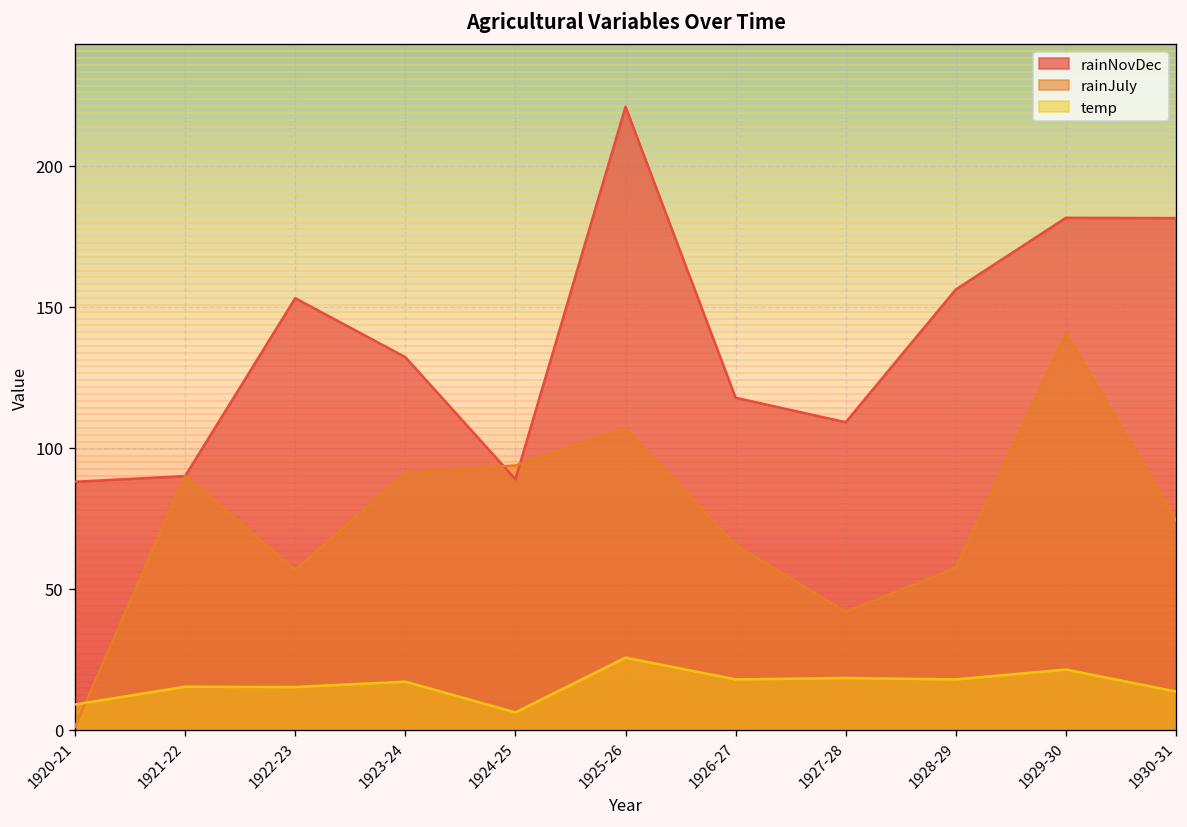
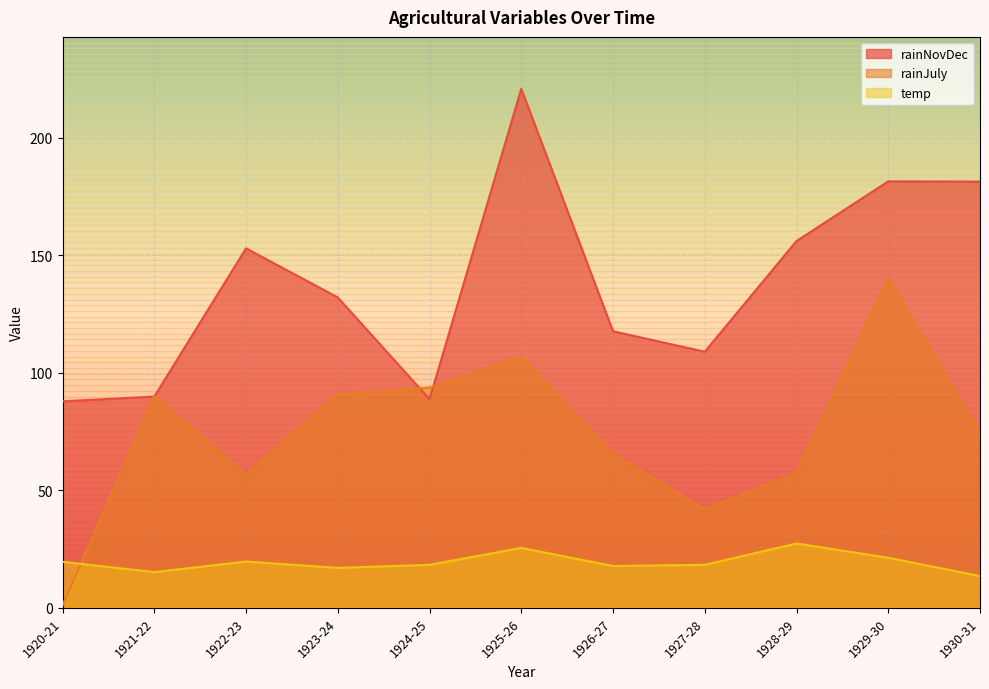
temp, 1920-21: 9 -> 20
temp, 1922-23: 15 -> 20
temp, 1924-25: 6 -> 18
temp, 1928-29: 18 -> 27
